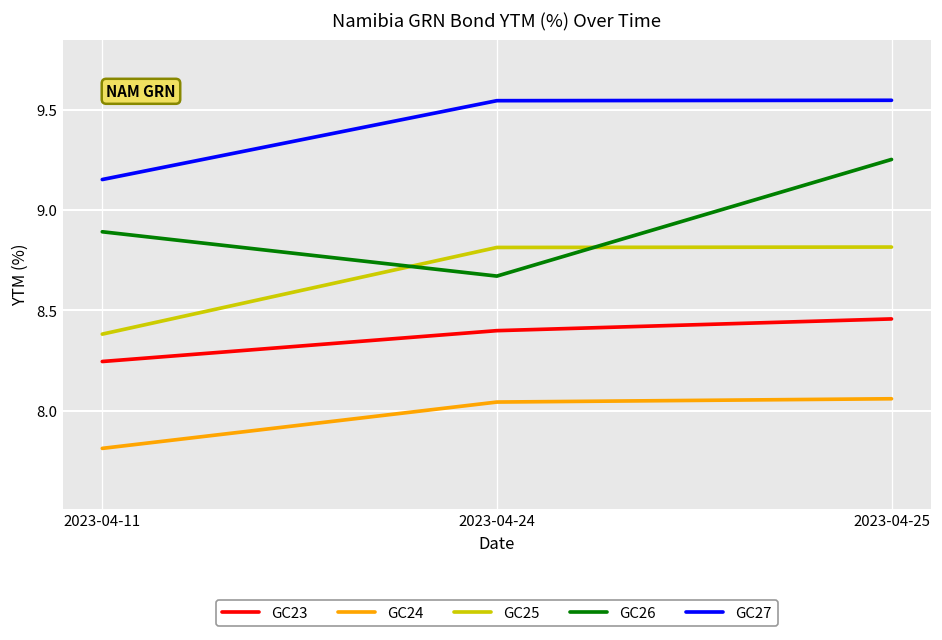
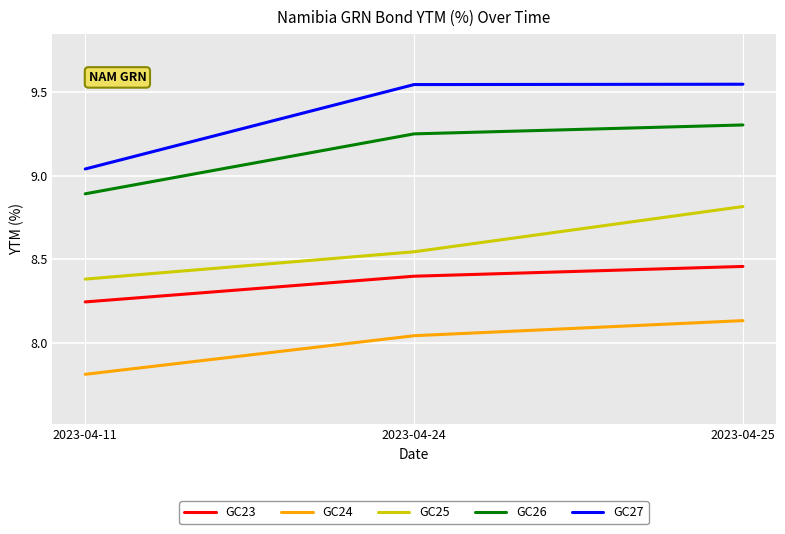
GC27, 2023-04-11: 9.15 -> 9.04
GC25, 2023-04-24: 8.81 -> 8.54
GC26, 2023-04-24: 8.67 -> 9.25
GC24, 2023-04-25: 8.06 -> 8.13
GC26, 2023-04-25: 9.25 -> 9.30
